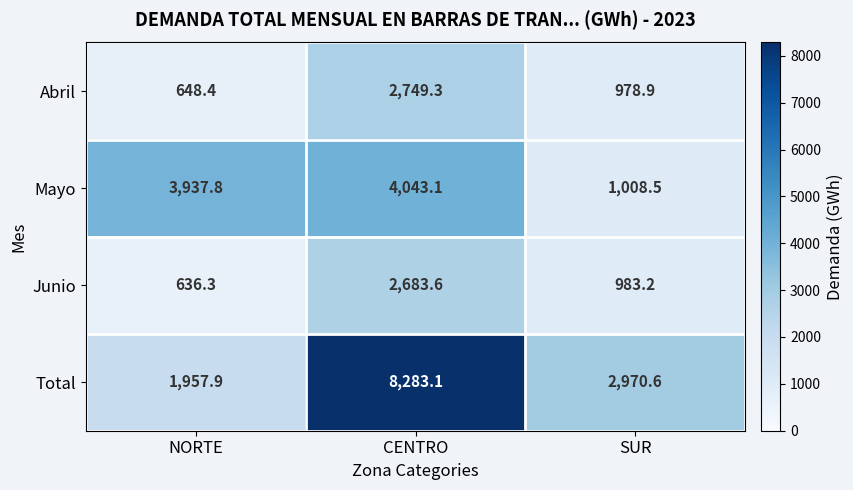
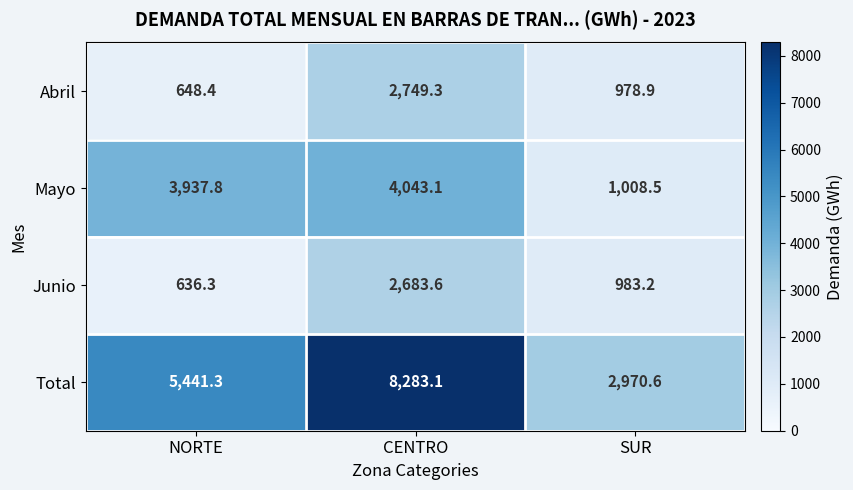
Total, NORTE: 1,957.9 -> 5,441.3
